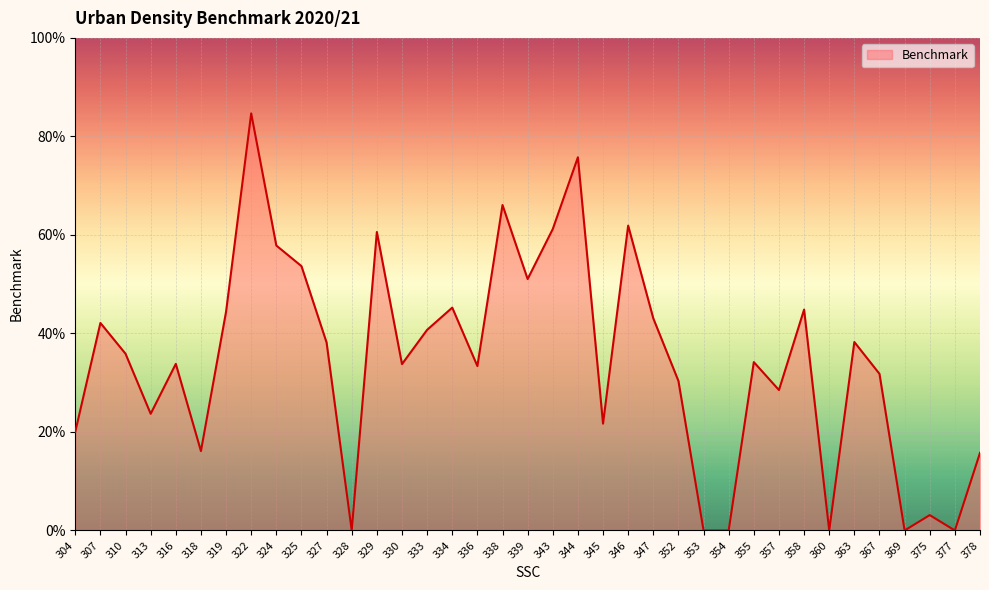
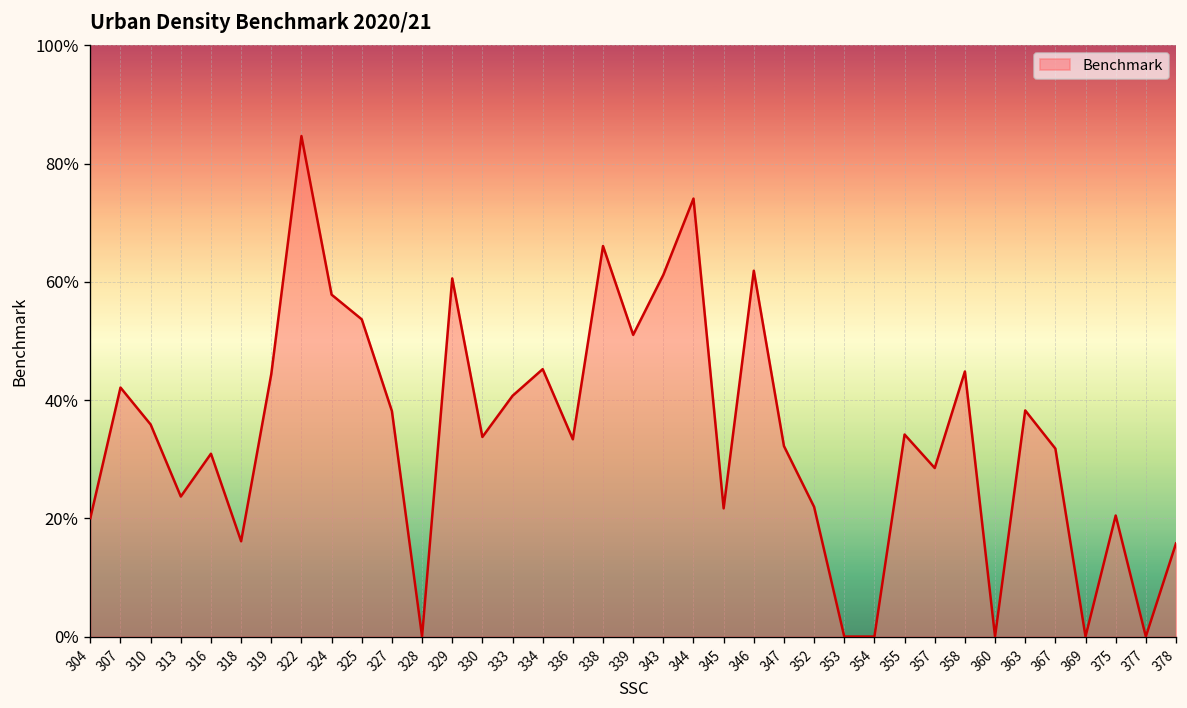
316: 34% -> 31%
344: 76% -> 74%
347: 43% -> 32%
352: 30% -> 22%
375: 3% -> 20%
